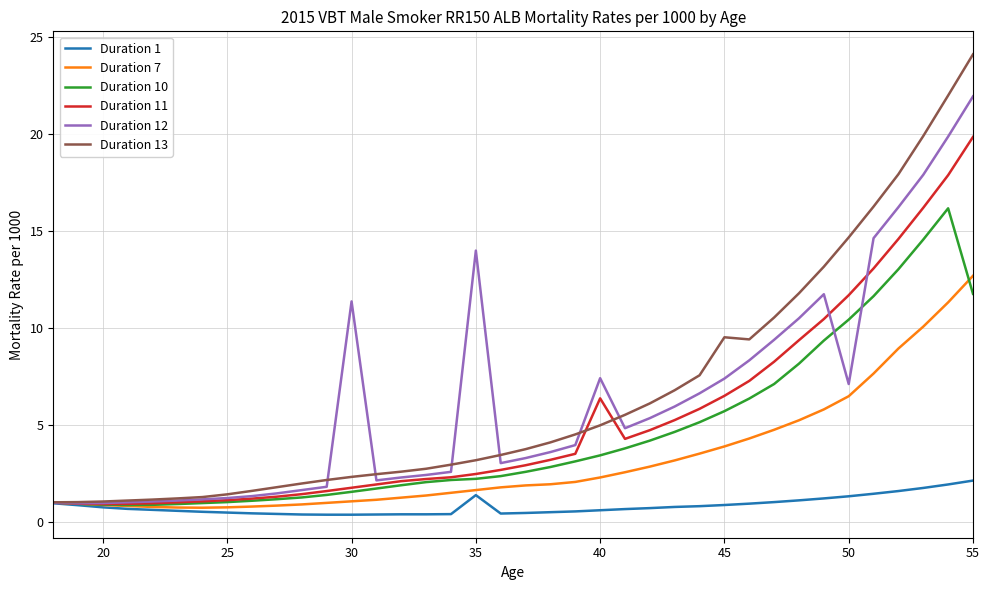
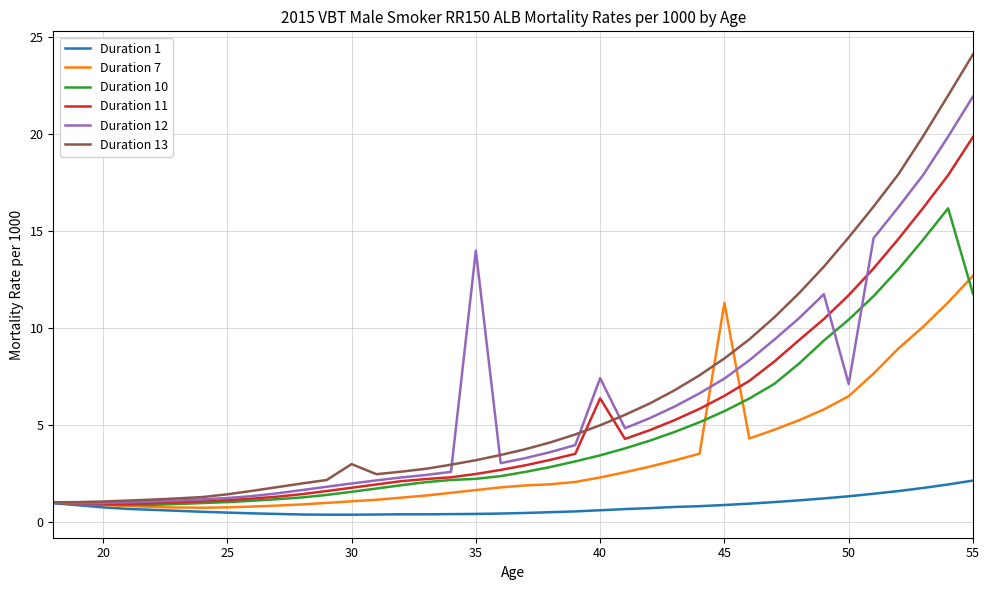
Duration 12, 30: 11.4 -> 2.0
Duration 13, 30: 2.3 -> 3.0
Duration 1, 35: 1.4 -> 0.4
Duration 7, 45: 3.9 -> 11.3
Duration 13, 45: 9.5 -> 8.4
